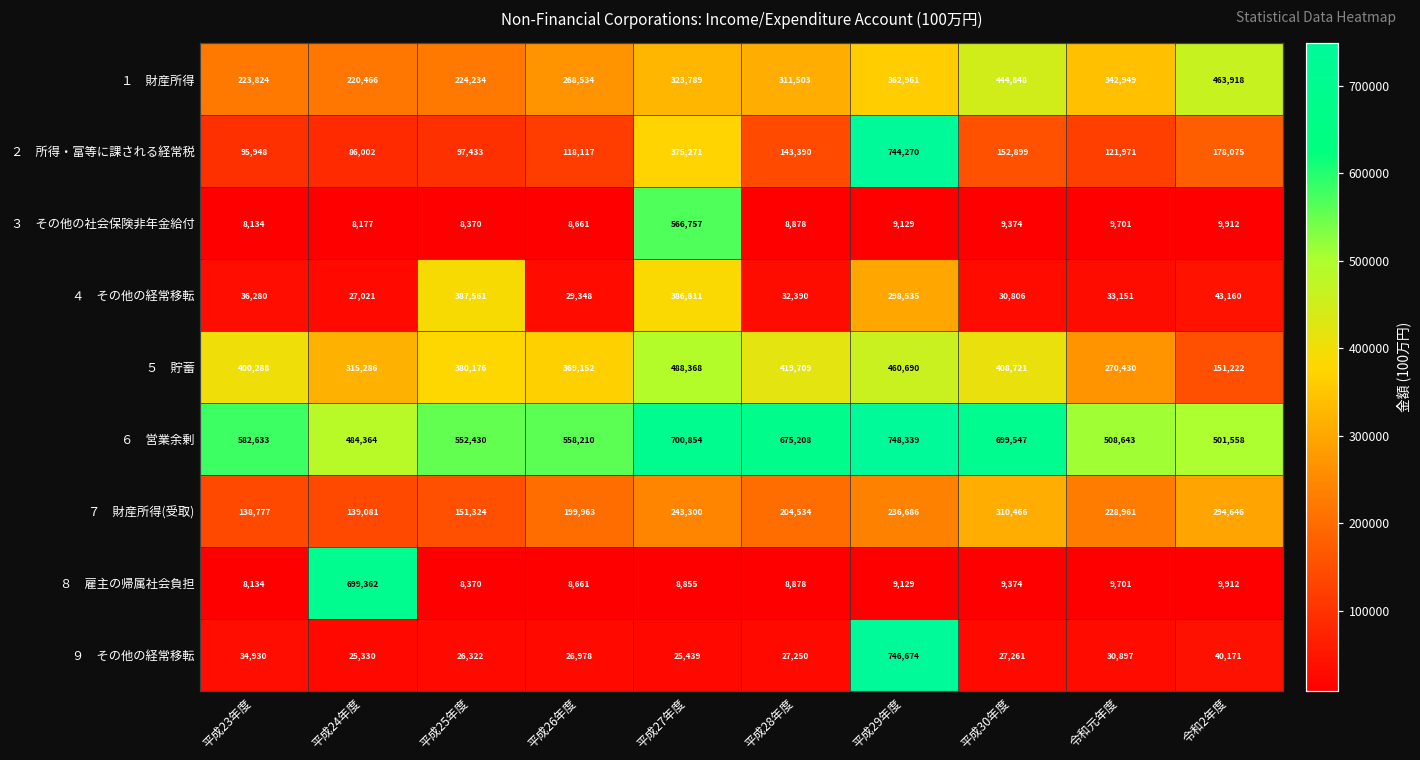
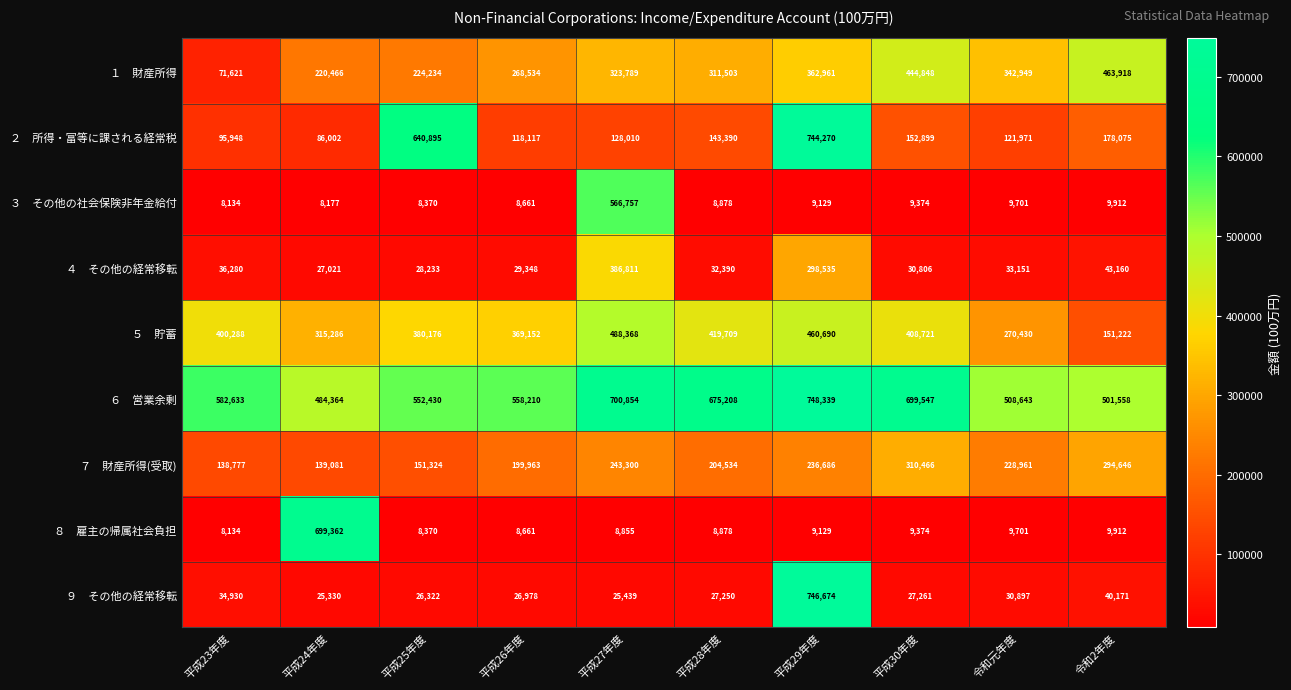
１ 財産所得, 平成23年度: 223,824 -> 71,621
２ 所得・富等に課される経常税, 平成25年度: 97,433 -> 640,895
２ 所得・富等に課される経常税, 平成27年度: 375,271 -> 128,010
４ その他の経常移転, 平成25年度: 387,561 -> 28,233
